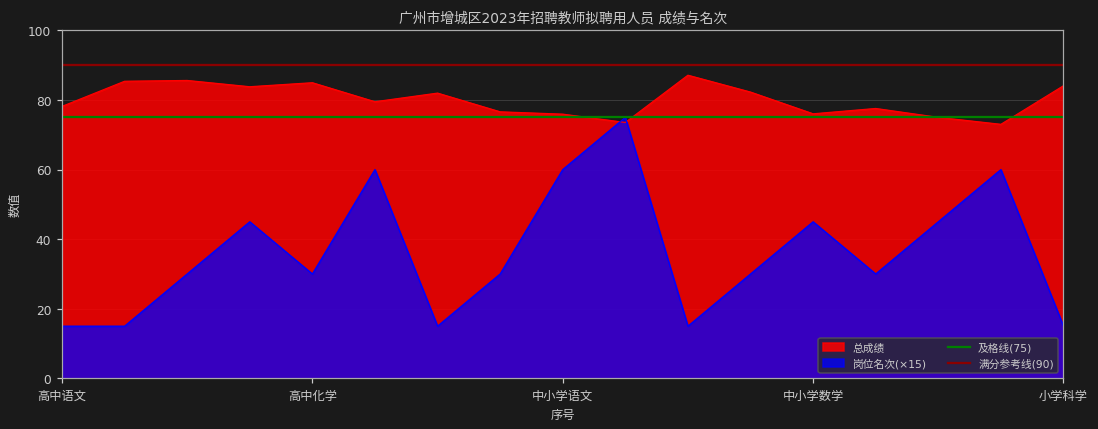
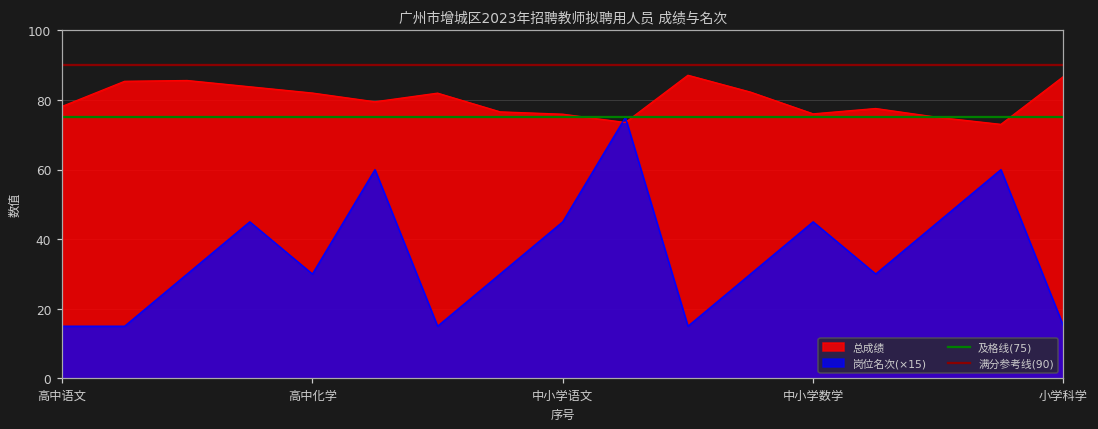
总成绩, 高中化学: 85 -> 82
岗位名次(×15), 中小学语文: 60 -> 45
总成绩, 小学科学: 84 -> 87
